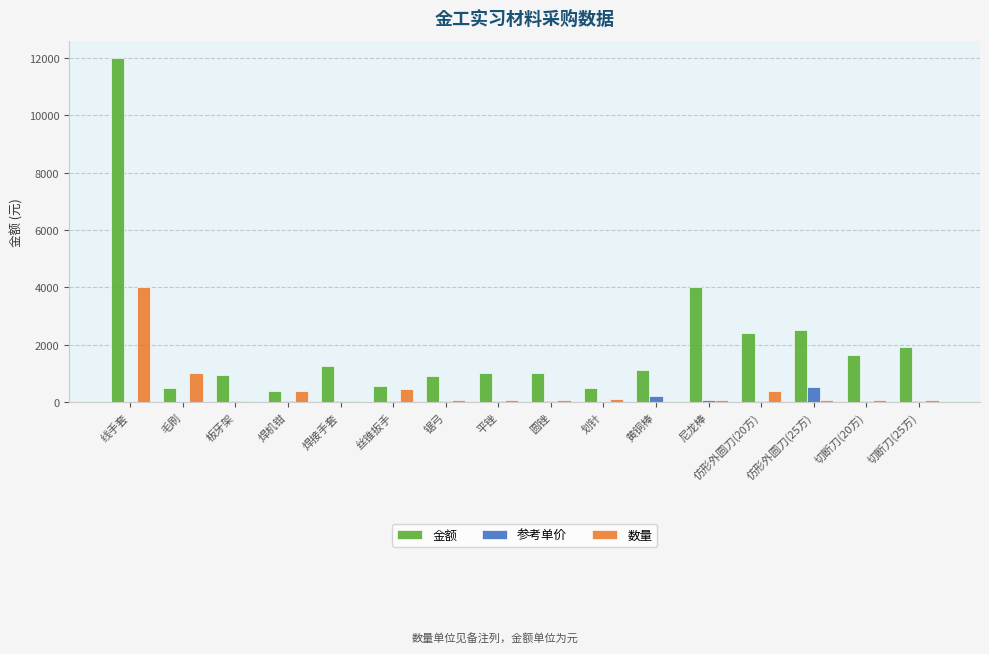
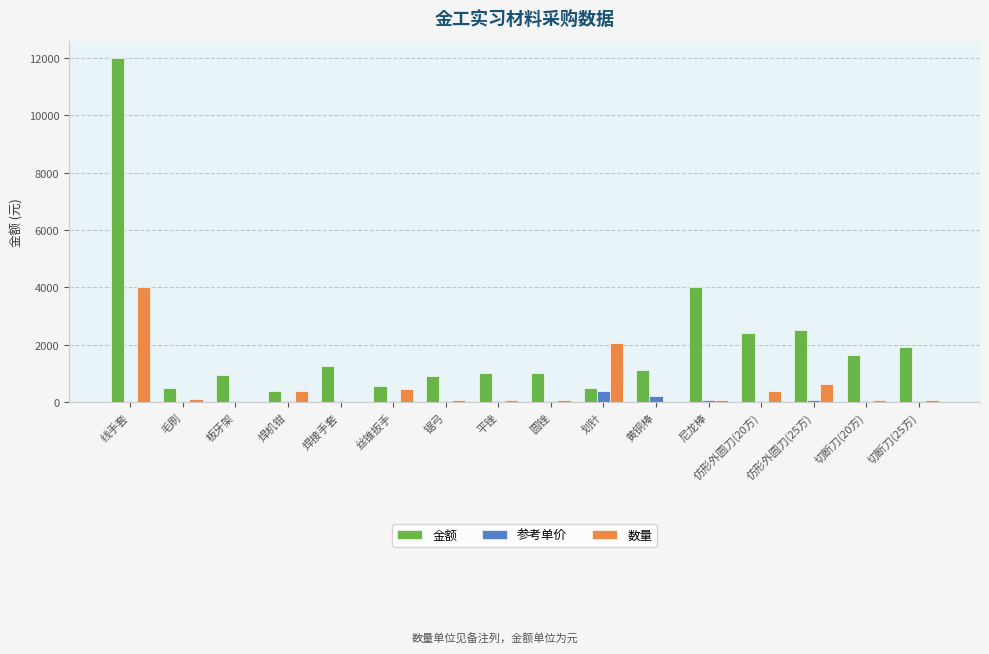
数量, 毛刷: 1000 -> 100
参考单价, 划针: 0 -> 400
数量, 划针: 100 -> 2100
参考单价, 仿形外圆刀(25方): 500 -> 100
数量, 仿形外圆刀(25方): 100 -> 600
